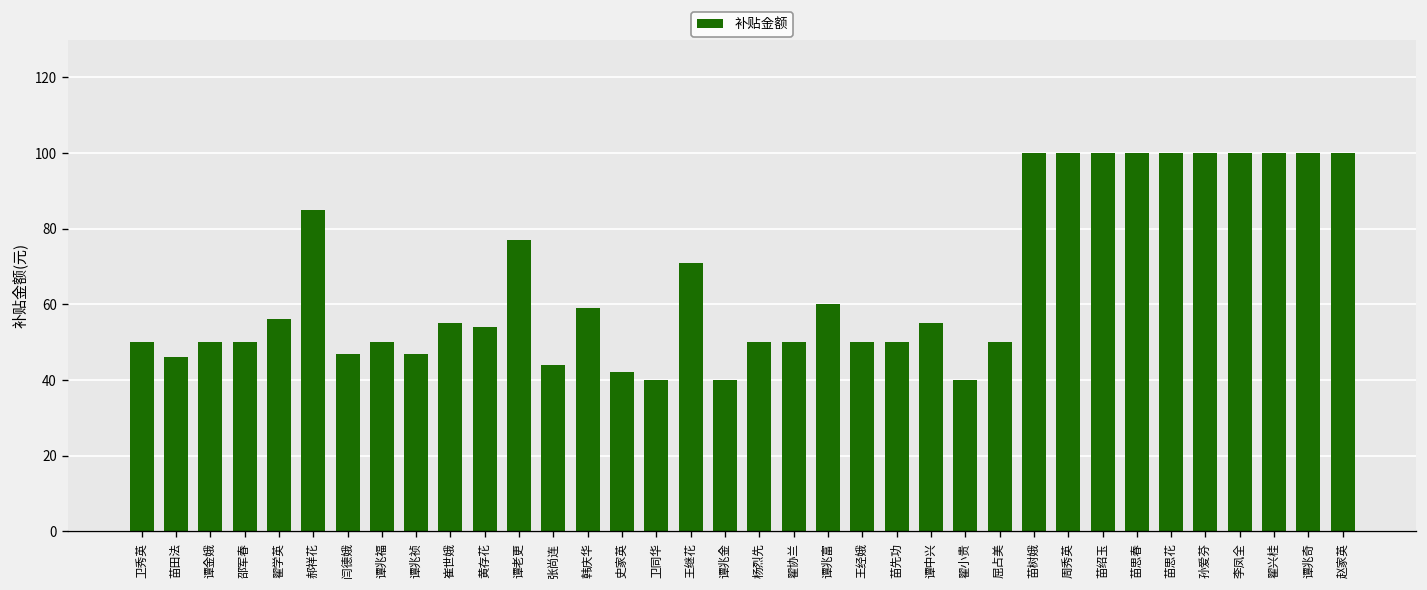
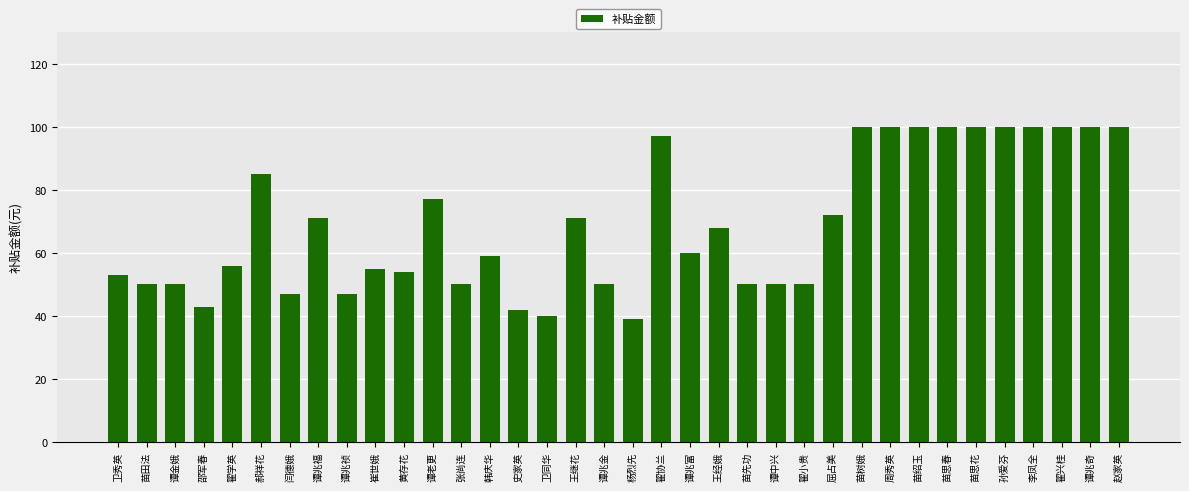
卫秀英: 50 -> 53
苗田法: 46 -> 50
邵军春: 50 -> 43
谭兆福: 50 -> 71
张尚连: 44 -> 50
谭兆金: 40 -> 50
杨烈先: 50 -> 39
翟协兰: 50 -> 97
王经娥: 50 -> 68
谭中兴: 55 -> 50
翟小贵: 40 -> 50
屈占美: 50 -> 72
